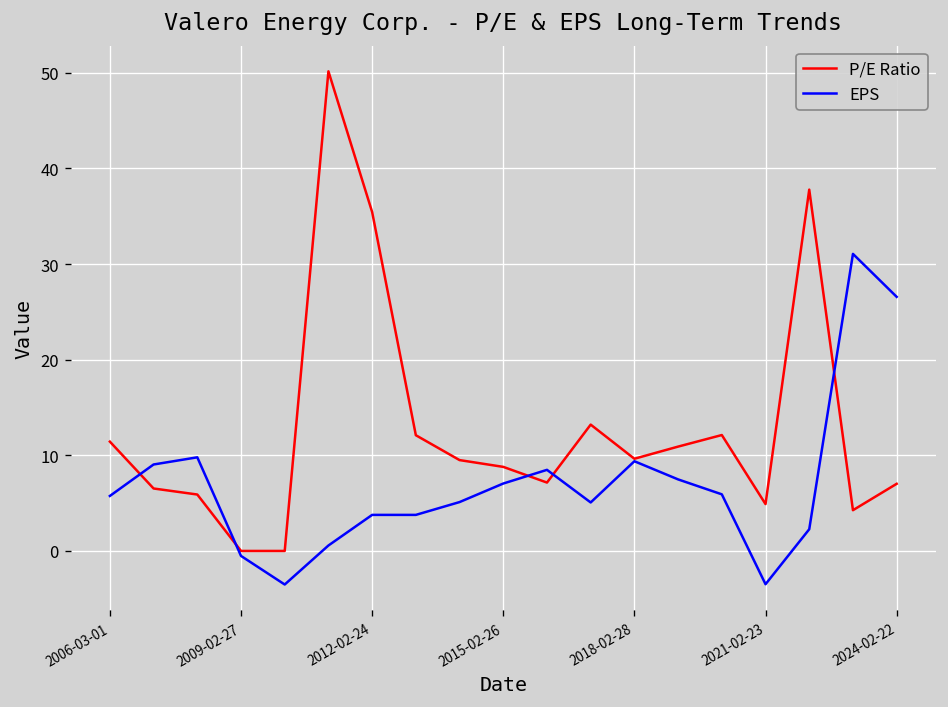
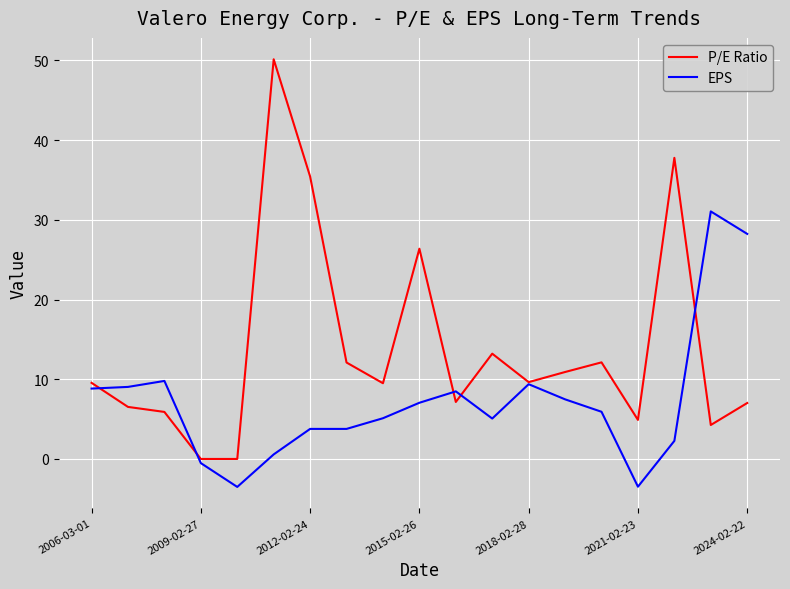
P/E Ratio, 2006-03-01: 11 -> 10
EPS, 2006-03-01: 6 -> 9
P/E Ratio, 2015-02-26: 9 -> 26
EPS, 2024-02-22: 27 -> 28
